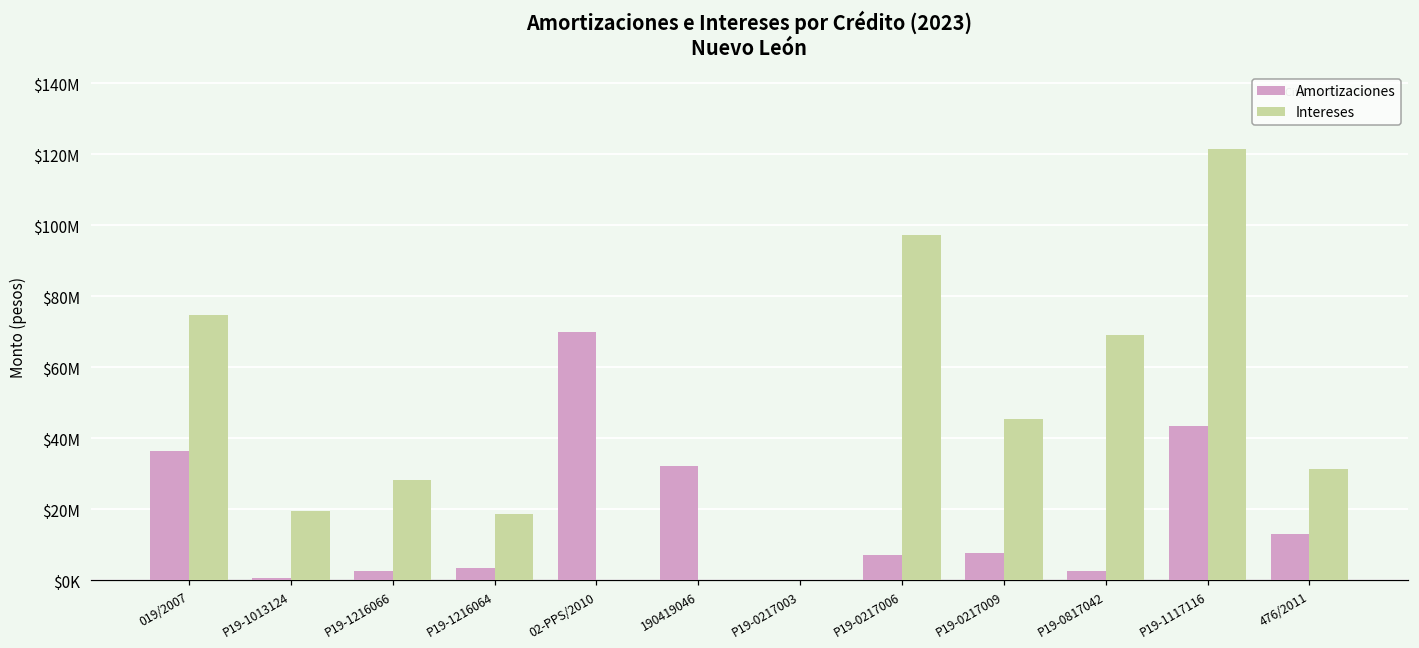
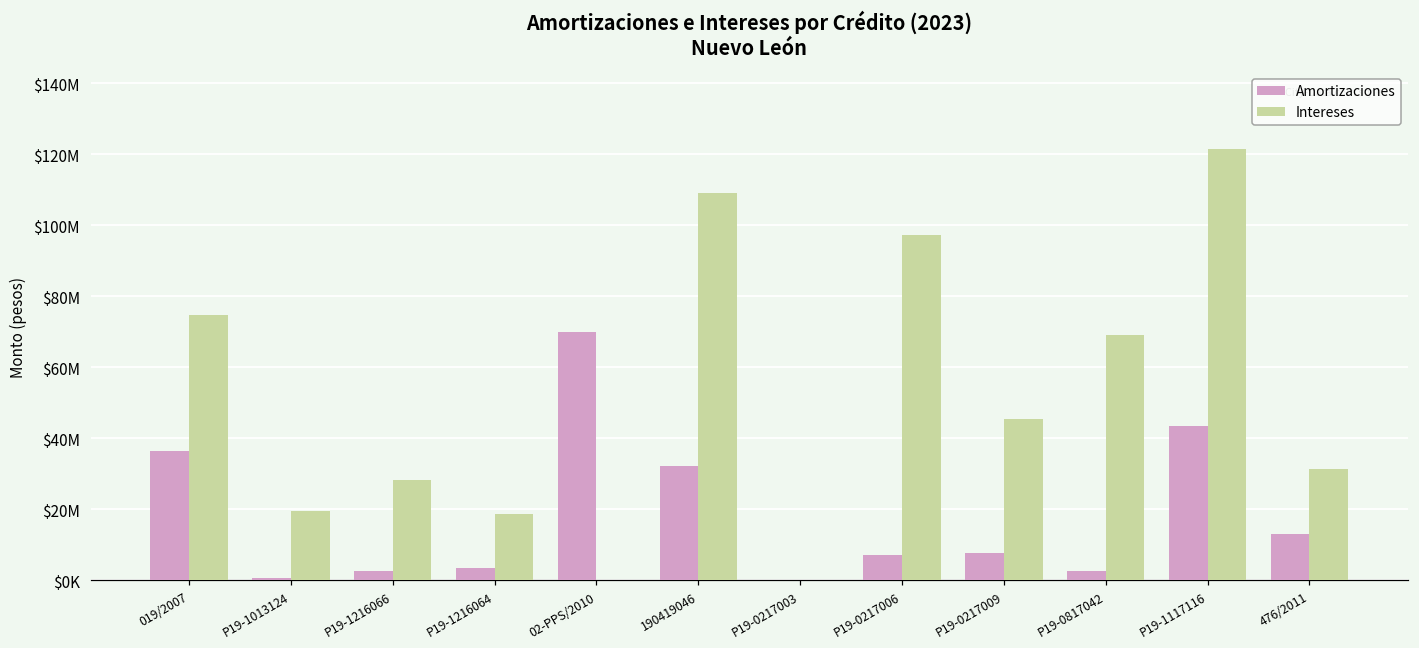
Intereses, 190419046: $0 -> $109000000
